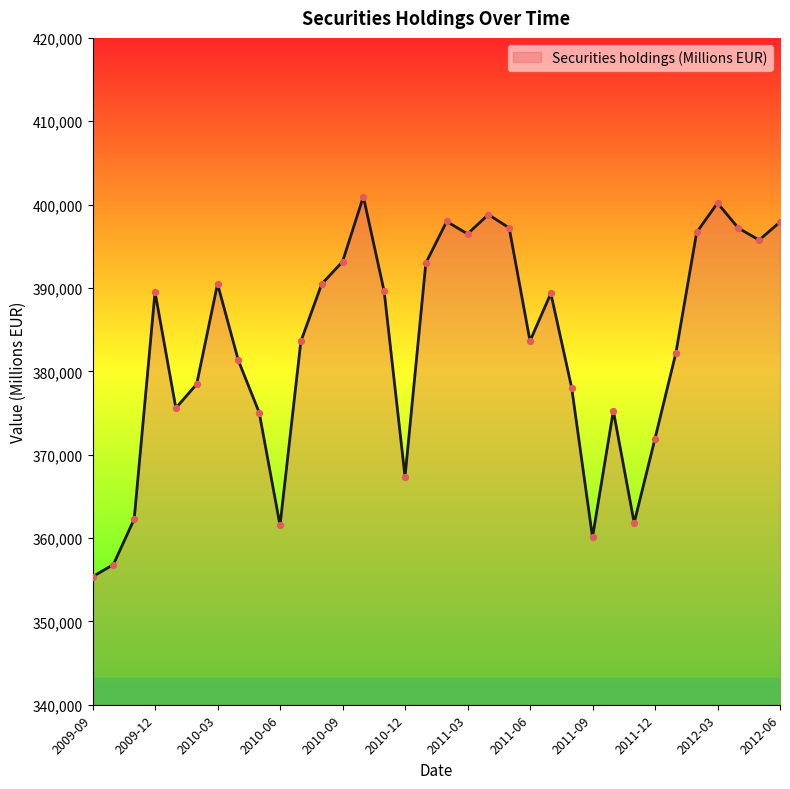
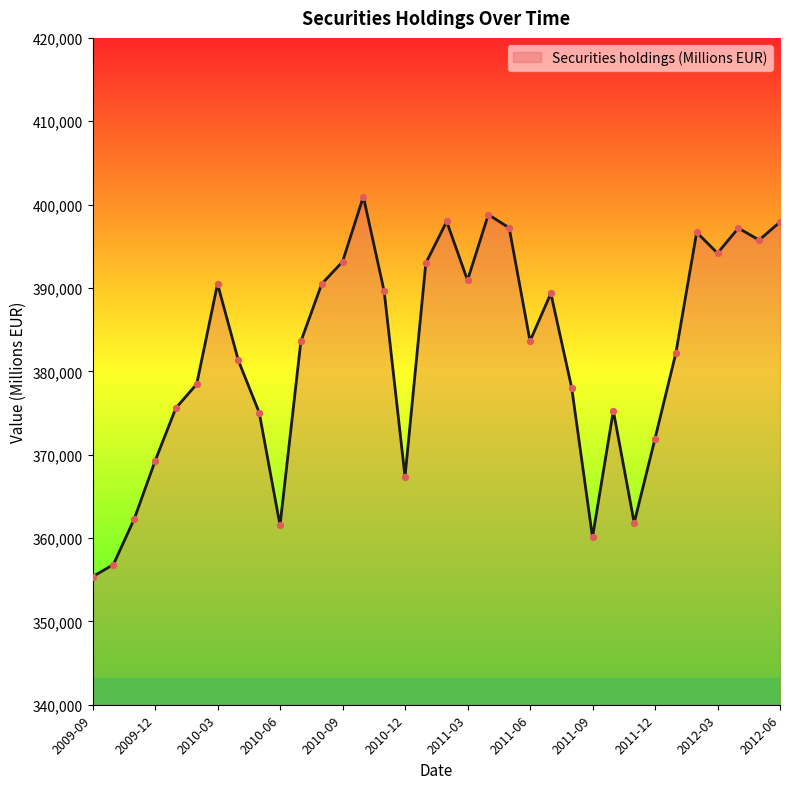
2009-12: 390,000 -> 369,000
2011-03: 396,000 -> 391,000
2012-03: 400,000 -> 394,000
